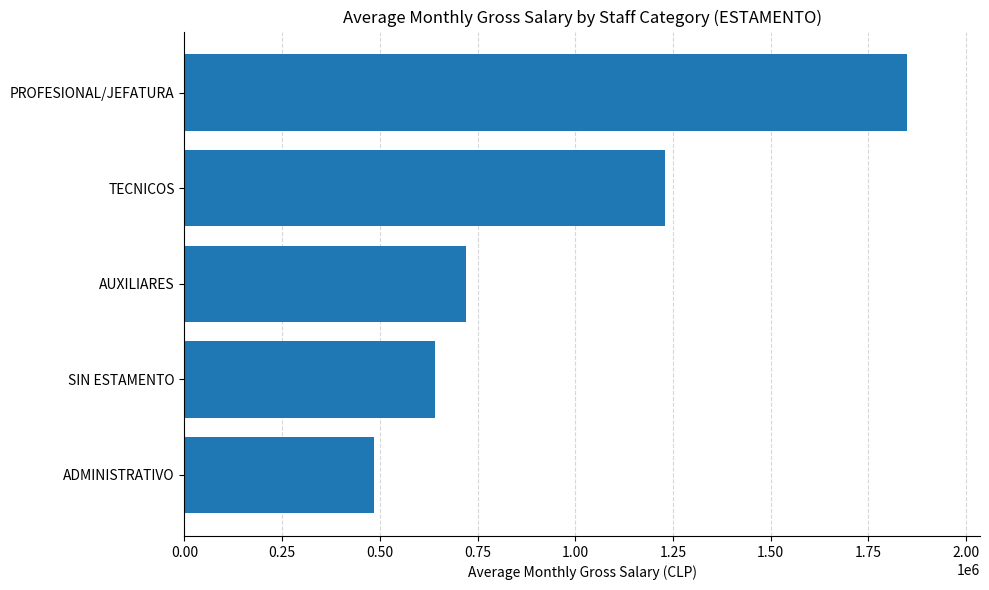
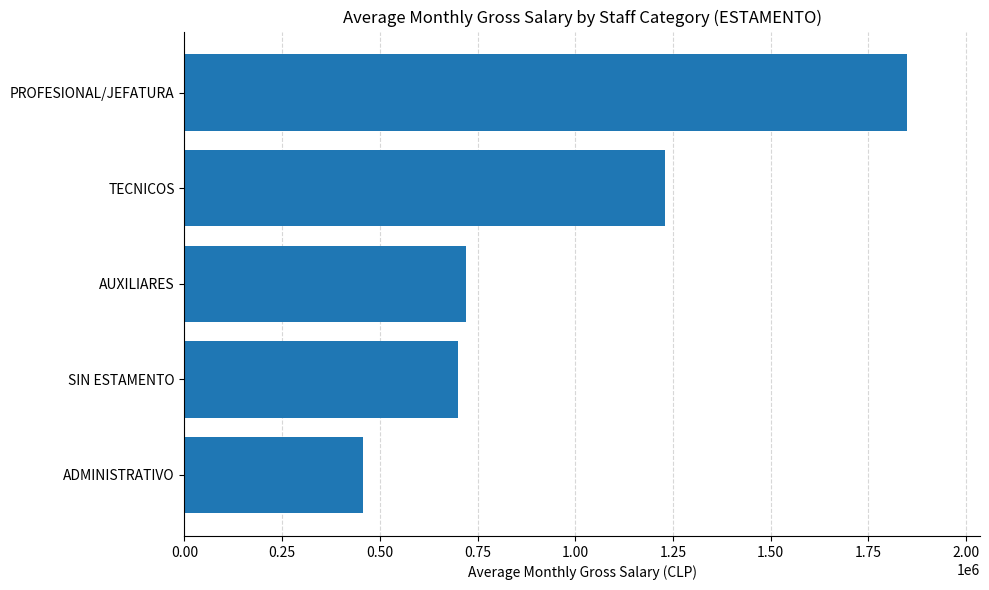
SIN ESTAMENTO: 640000 -> 700000
ADMINISTRATIVO: 480000 -> 460000
